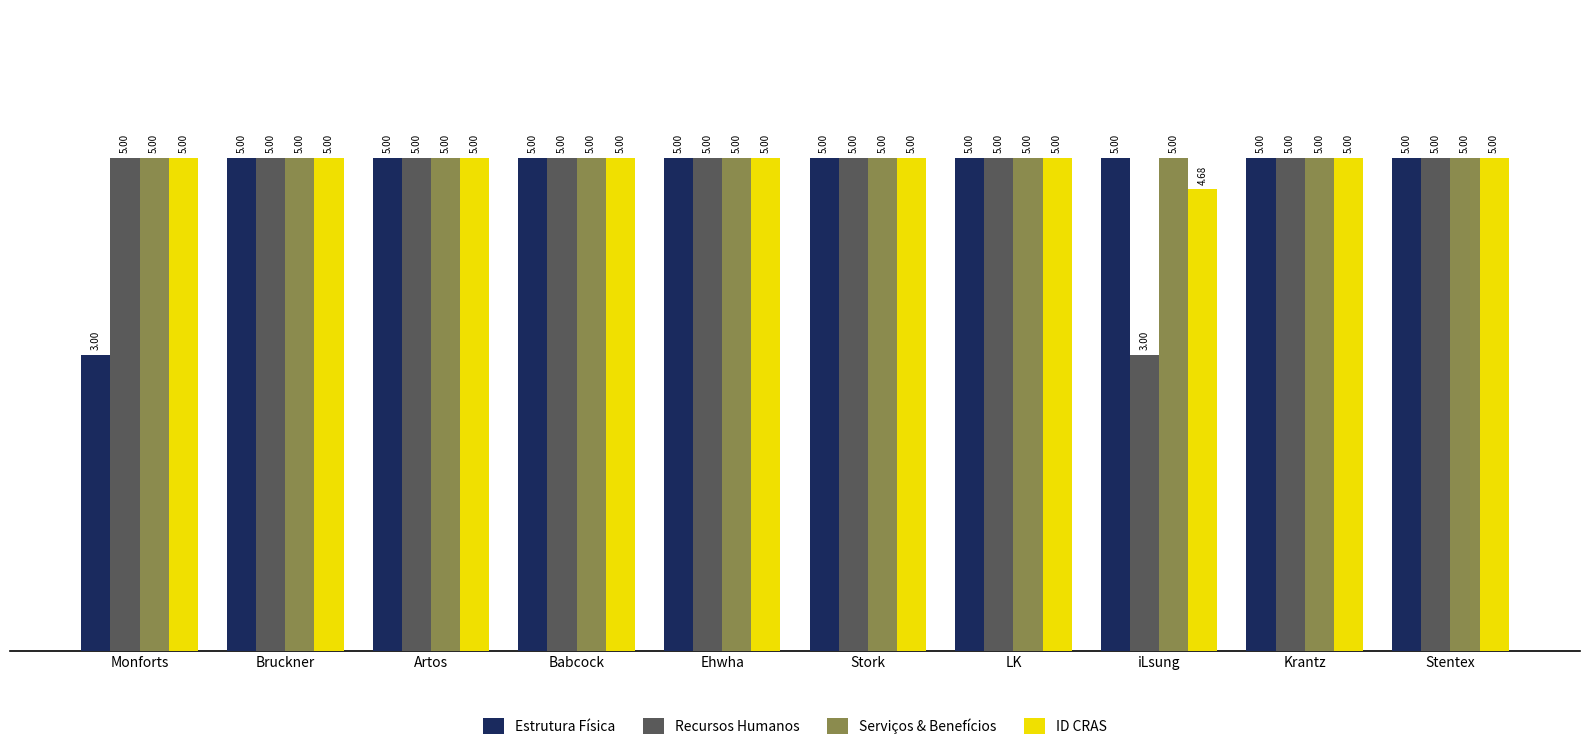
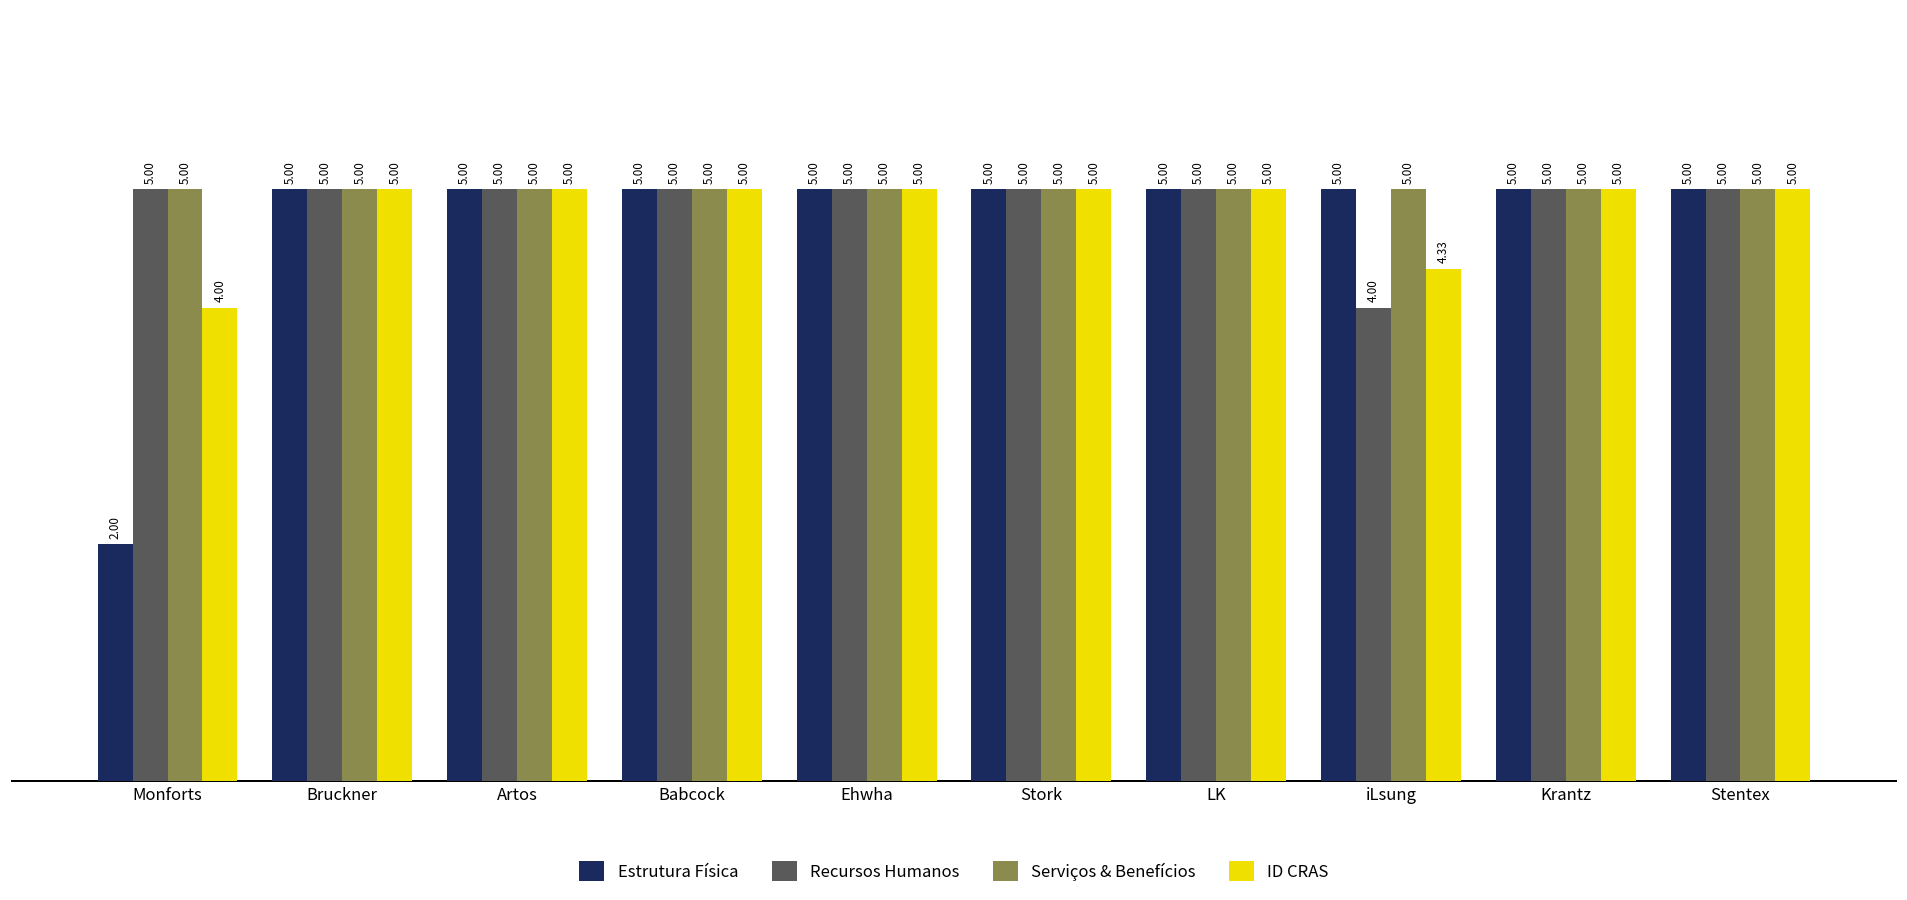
Estrutura Física, Monforts: 3.00 -> 2.00
ID CRAS, Monforts: 5.00 -> 4.00
Recursos Humanos, iLsung: 3.00 -> 4.00
ID CRAS, iLsung: 4.68 -> 4.33
